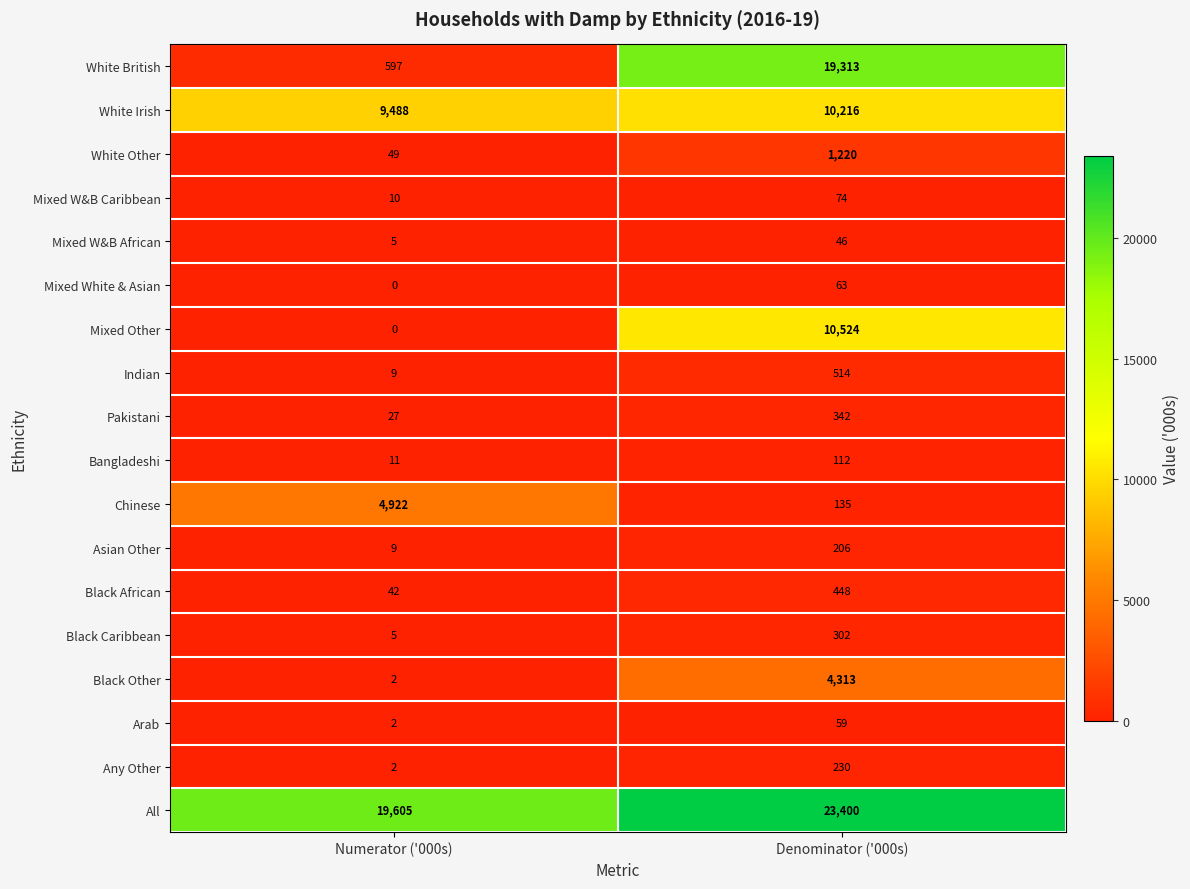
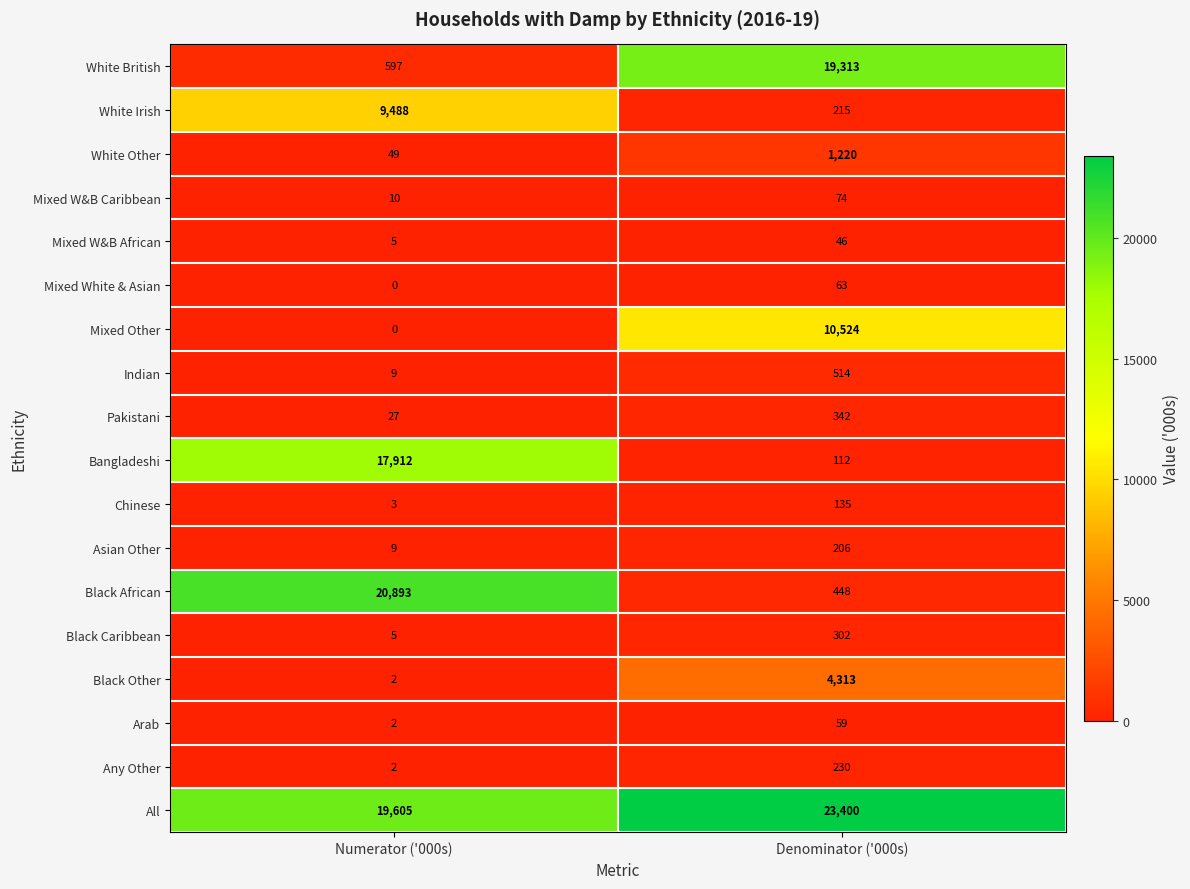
White Irish, Denominator ('000s): 10,216 -> 215
Bangladeshi, Numerator ('000s): 11 -> 17,912
Chinese, Numerator ('000s): 4,922 -> 3
Black African, Numerator ('000s): 42 -> 20,893
